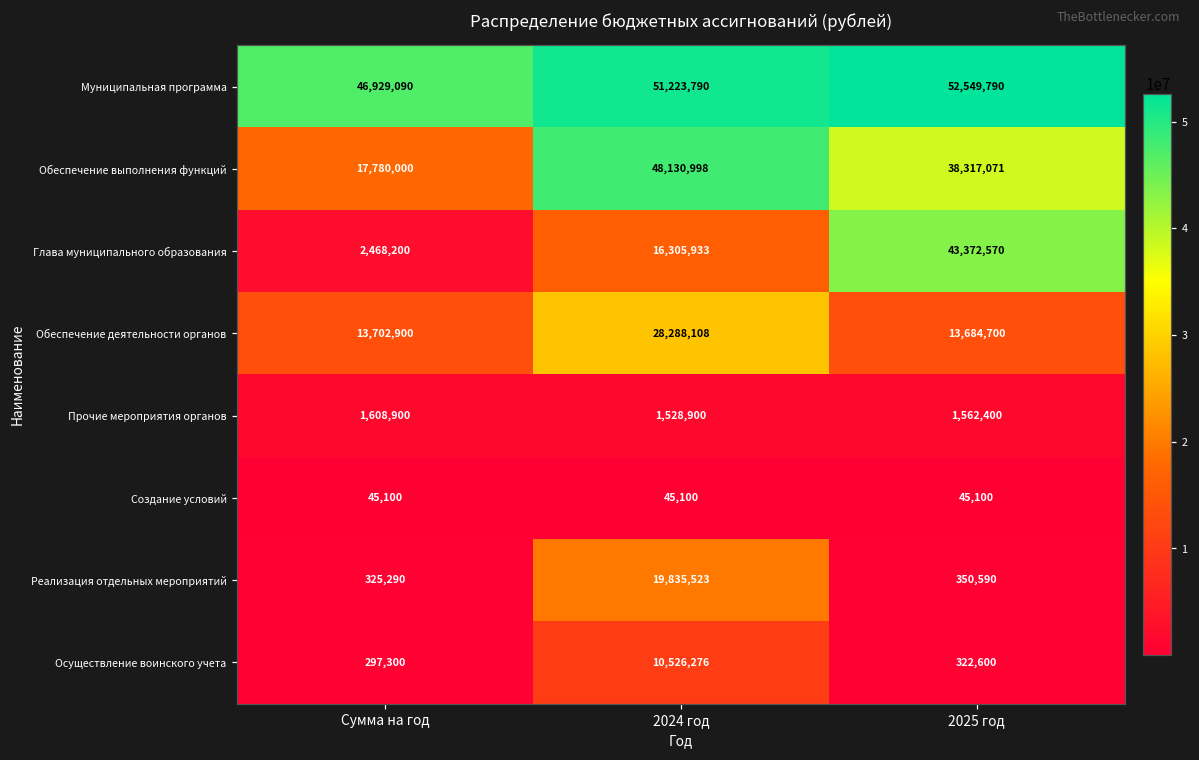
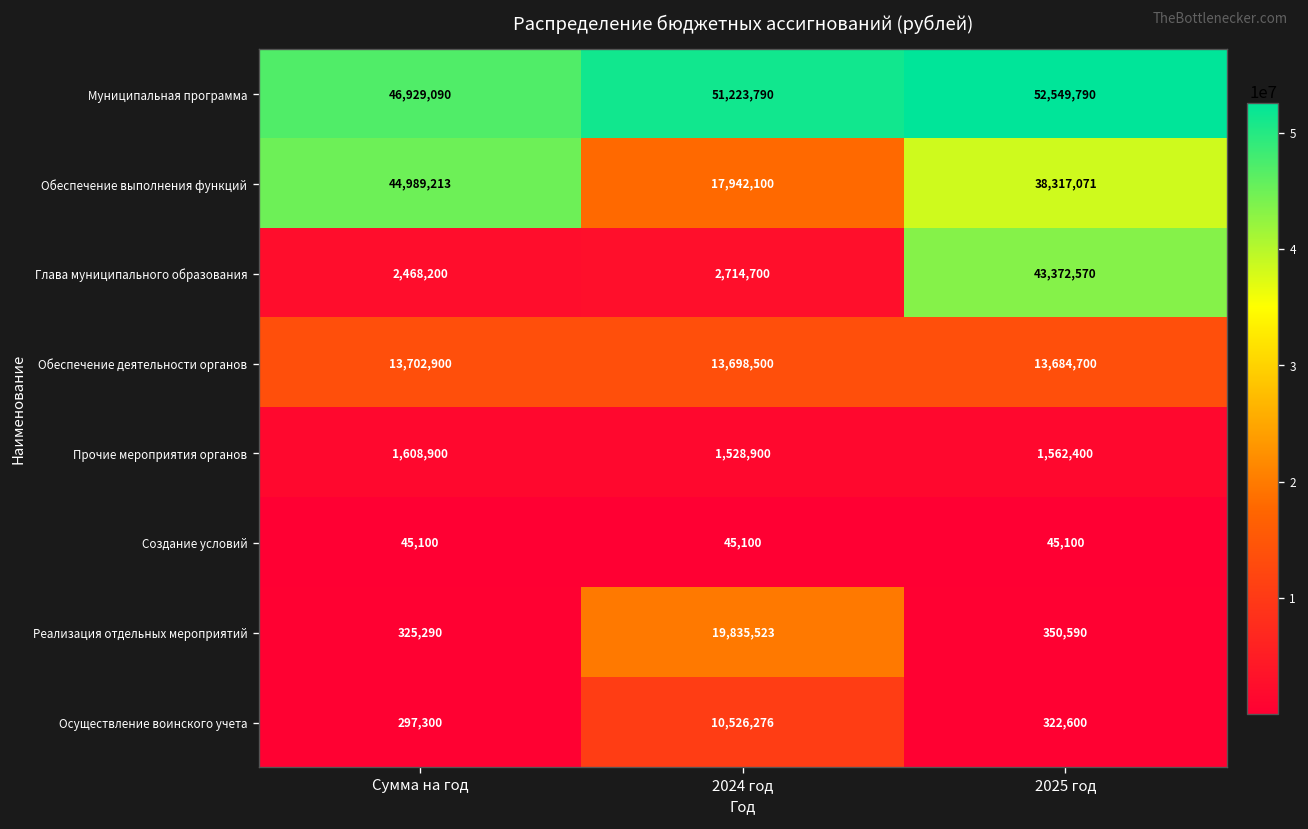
Обеспечение выполнения функций, Сумма на год: 17,780,000 -> 44,989,213
Обеспечение выполнения функций, 2024 год: 48,130,998 -> 17,942,100
Глава муниципального образования, 2024 год: 16,305,933 -> 2,714,700
Обеспечение деятельности органов, 2024 год: 28,288,108 -> 13,698,500
